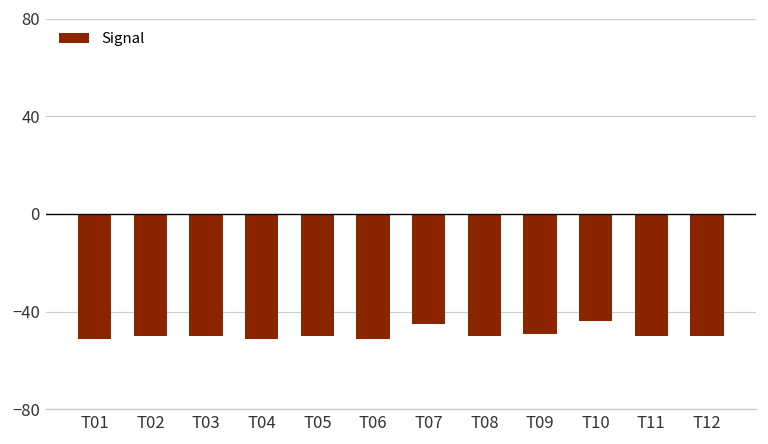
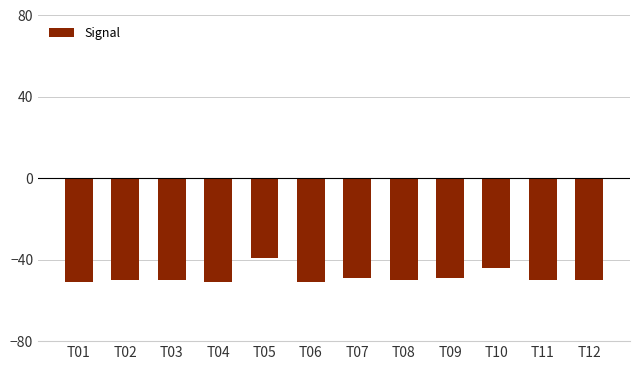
T05: -50 -> -39
T07: -45 -> -49
